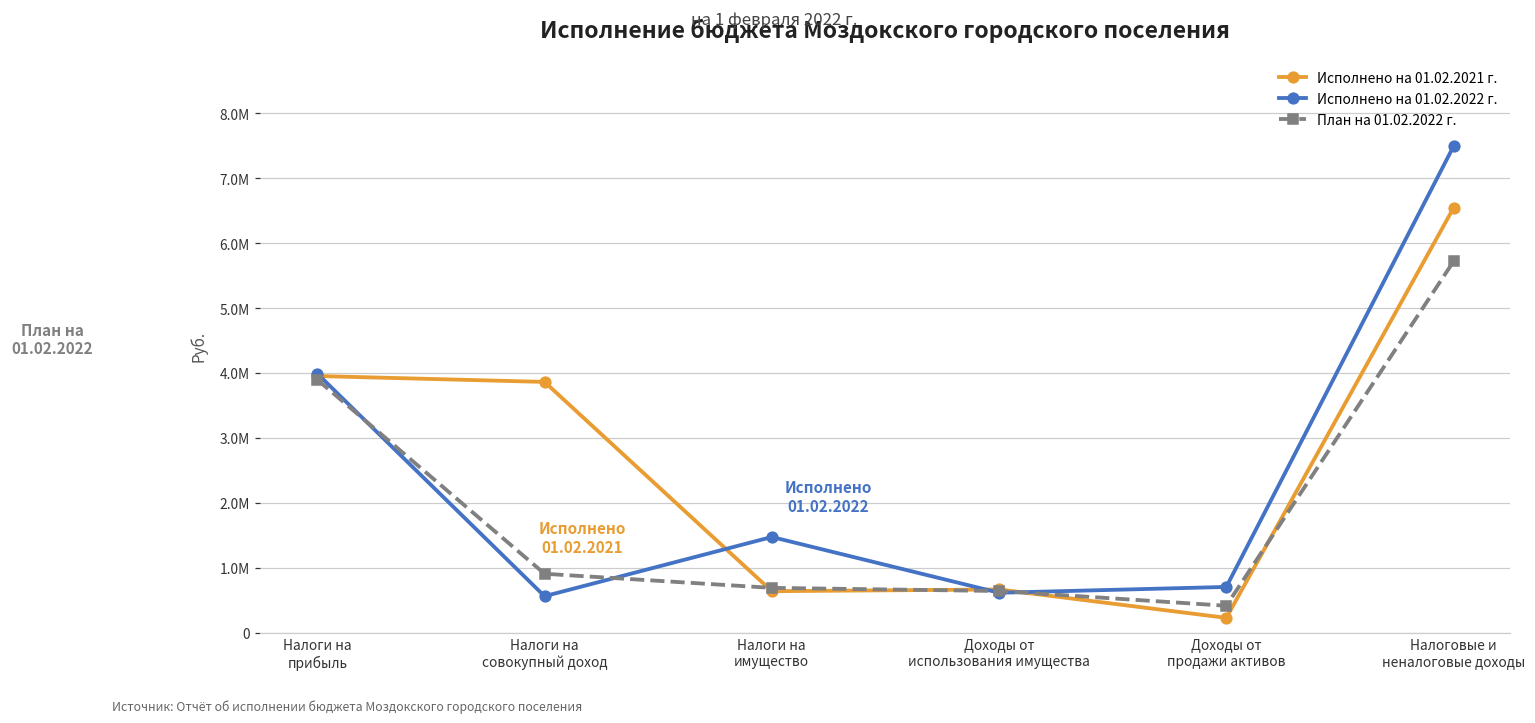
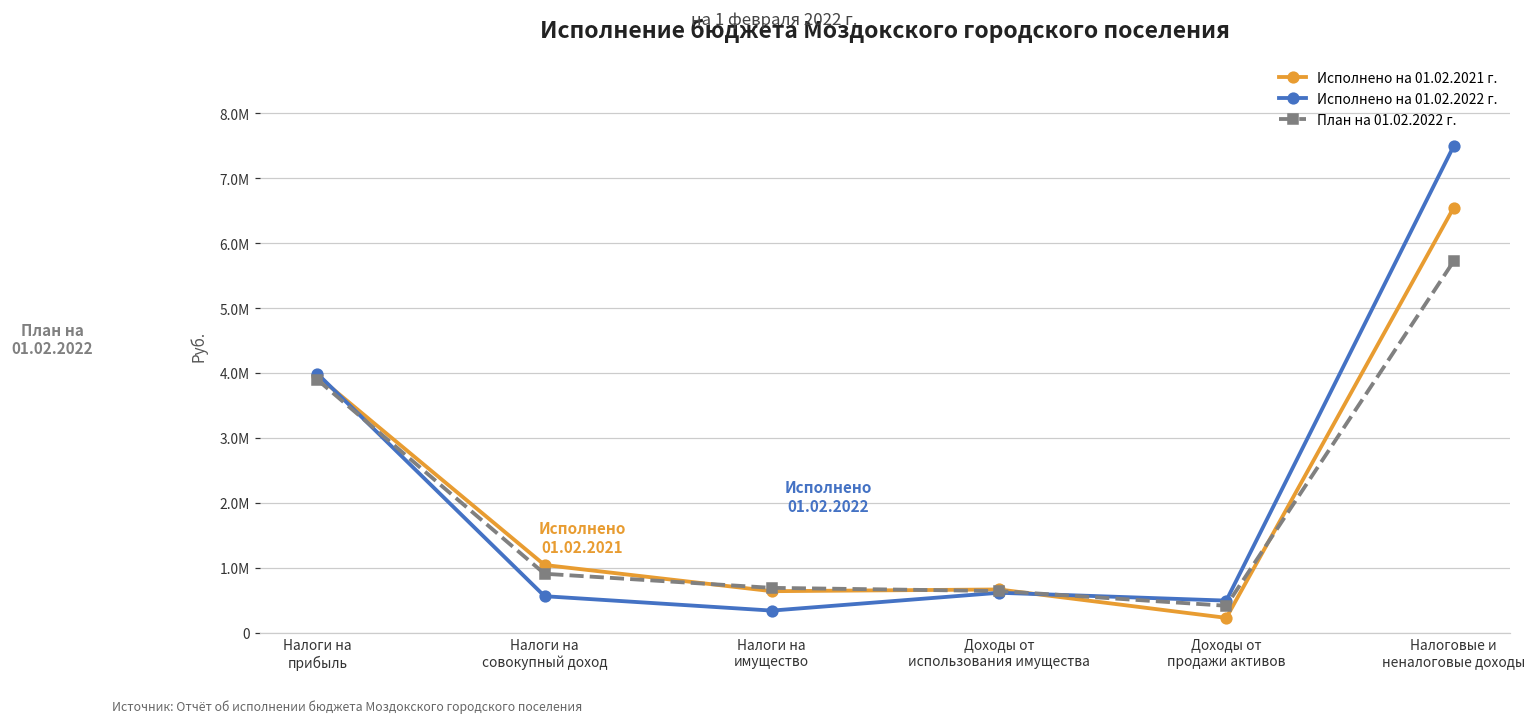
Исполнено на 01.02.2021 г., Налоги на совокупный доход: 3.9М -> 1.0М
Исполнено на 01.02.2022 г., Налоги на имущество: 1.5М -> 0.3М
Исполнено на 01.02.2022 г., Доходы от продажи активов: 0.7М -> 0.5М
